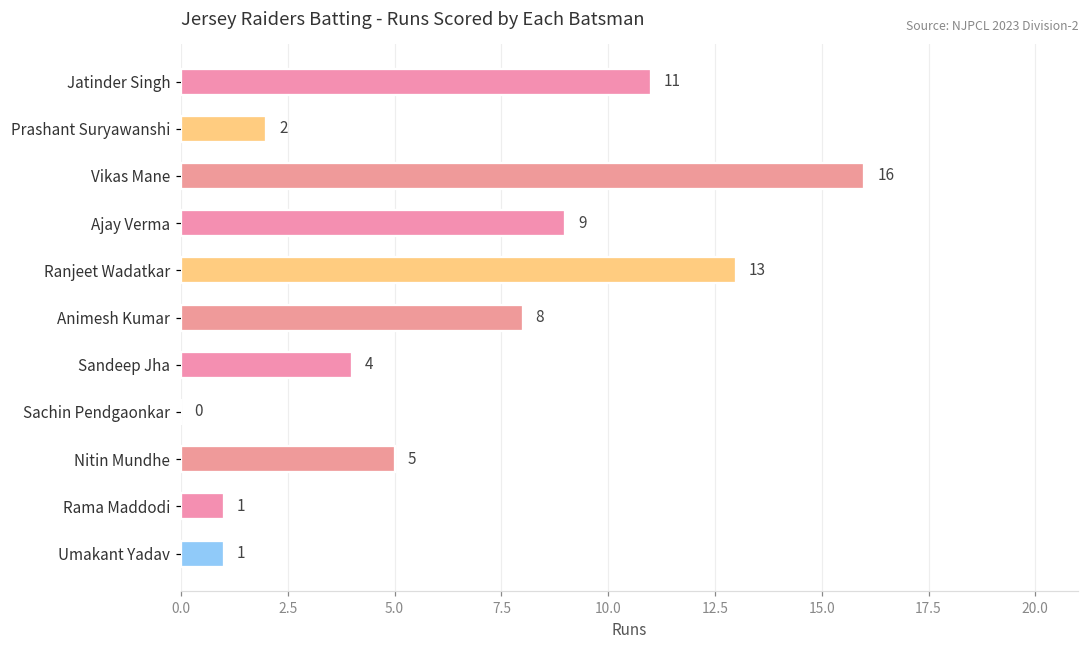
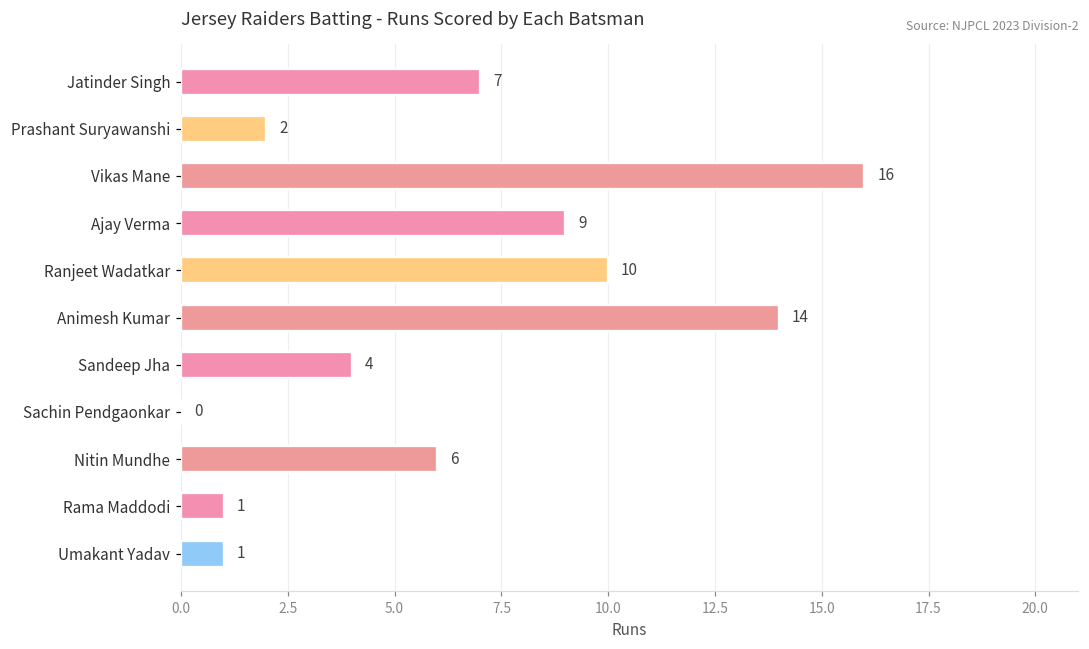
Jatinder Singh: 11 -> 7
Ranjeet Wadatkar: 13 -> 10
Animesh Kumar: 8 -> 14
Nitin Mundhe: 5 -> 6
